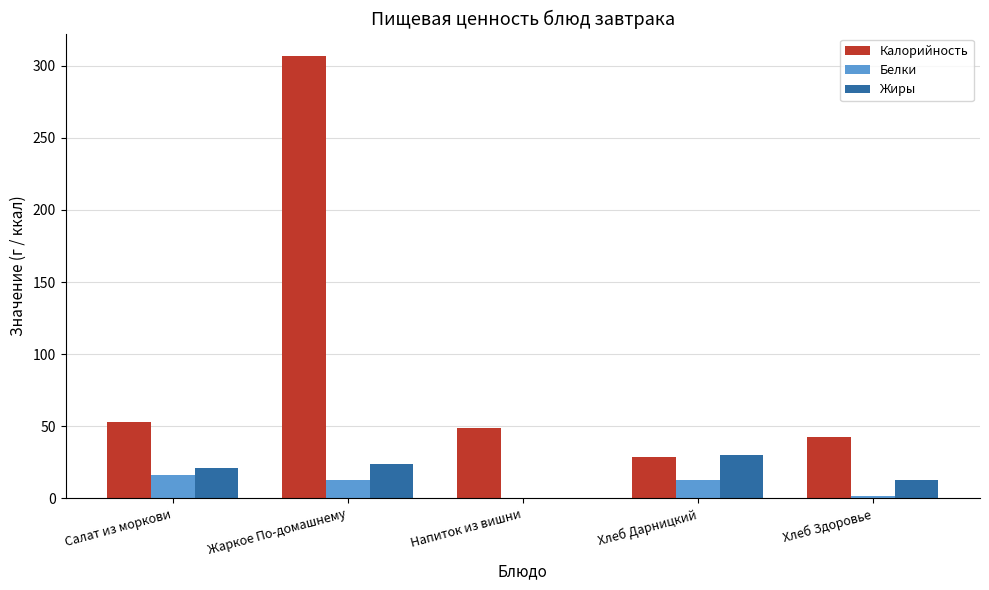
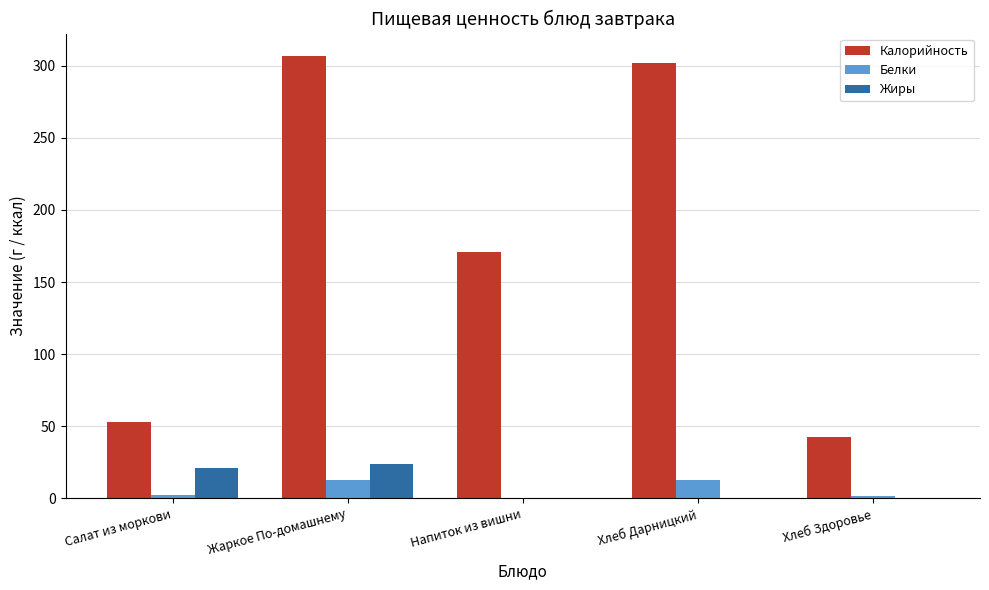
Белки, Салат из моркови: 16 -> 3
Калорийность, Напиток из вишни: 49 -> 171
Калорийность, Хлеб Дарницкий: 29 -> 302
Жиры, Хлеб Дарницкий: 30 -> 0
Жиры, Хлеб Здоровье: 12 -> 1
